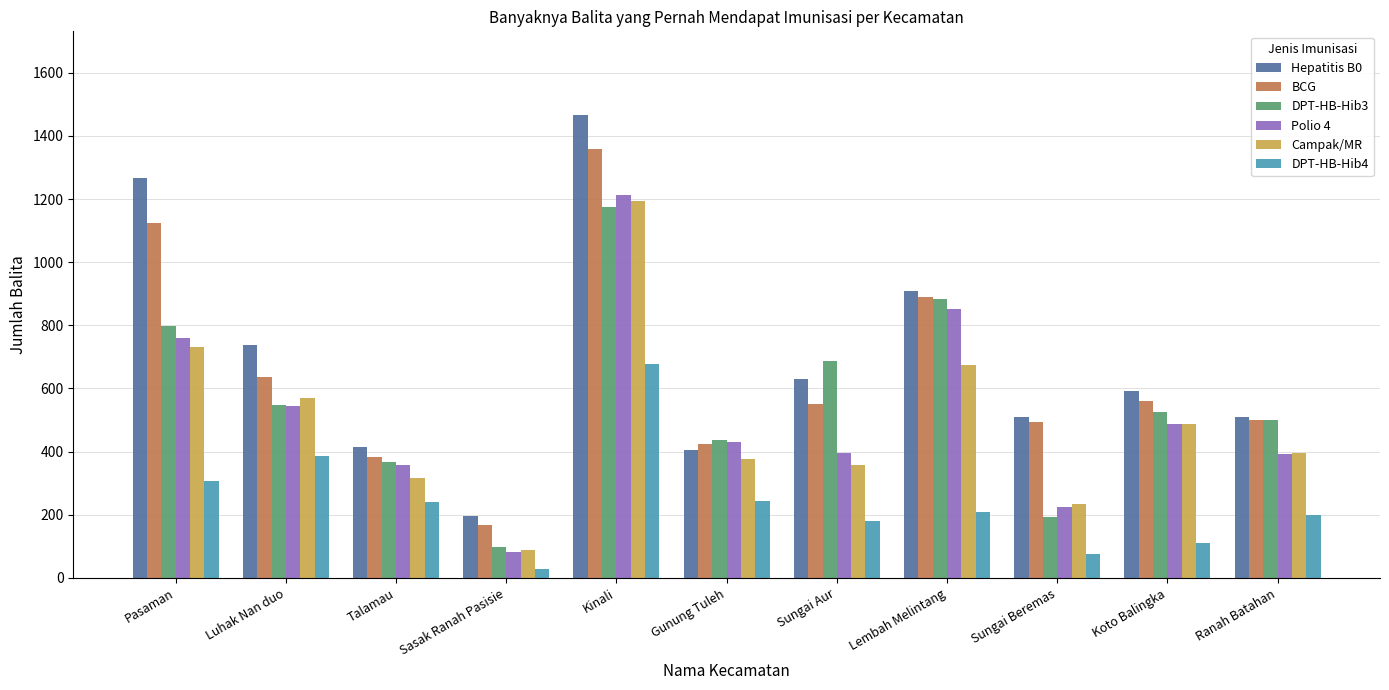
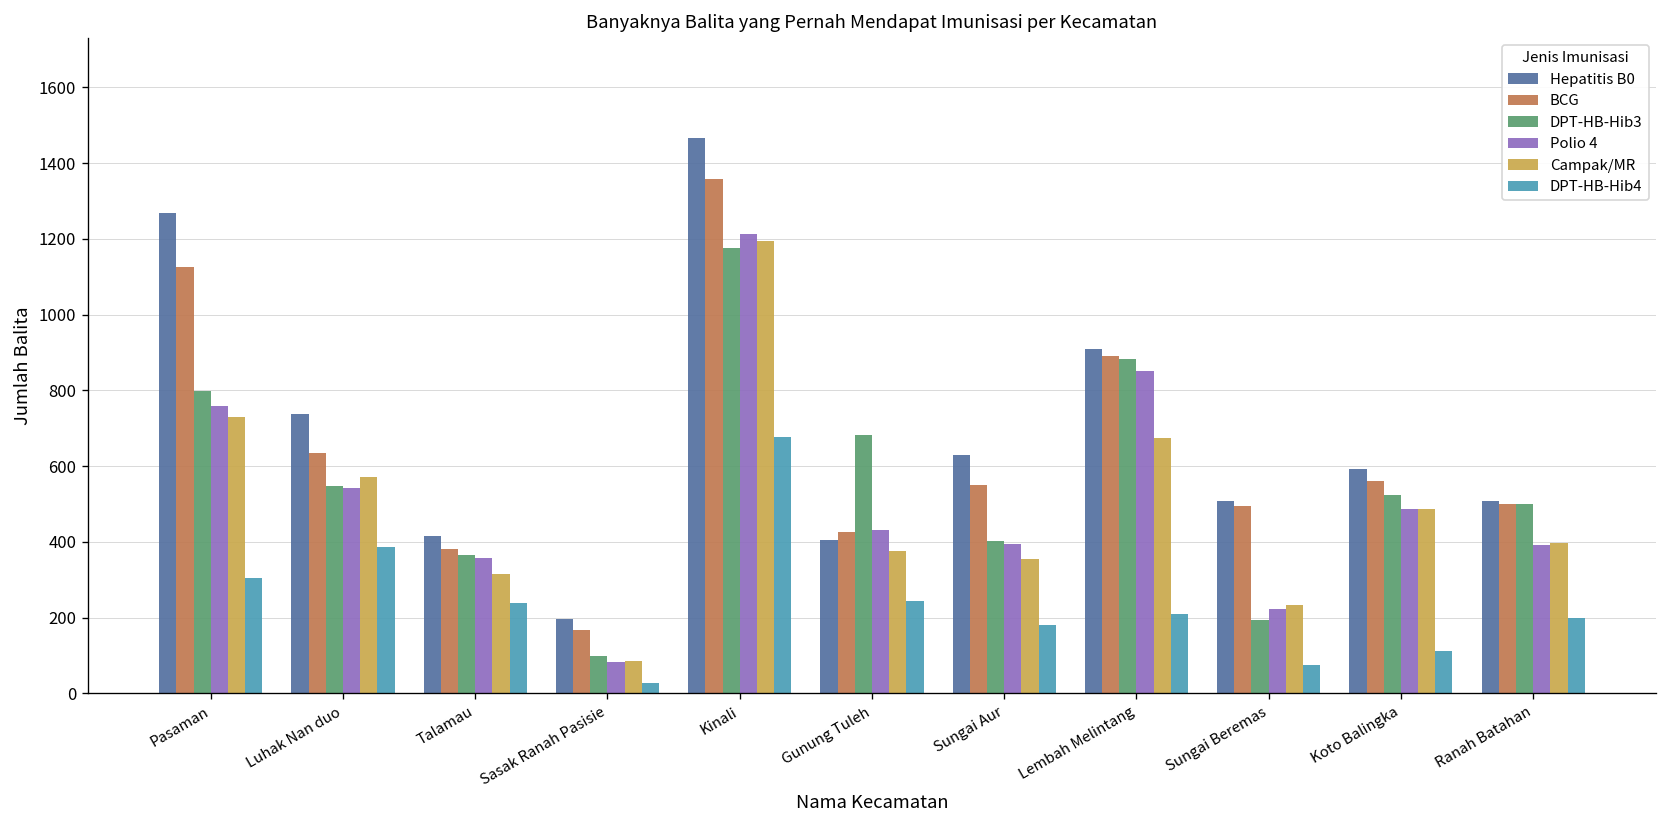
DPT-HB-Hib3, Gunung Tuleh: 440 -> 680
DPT-HB-Hib3, Sungai Aur: 690 -> 400
